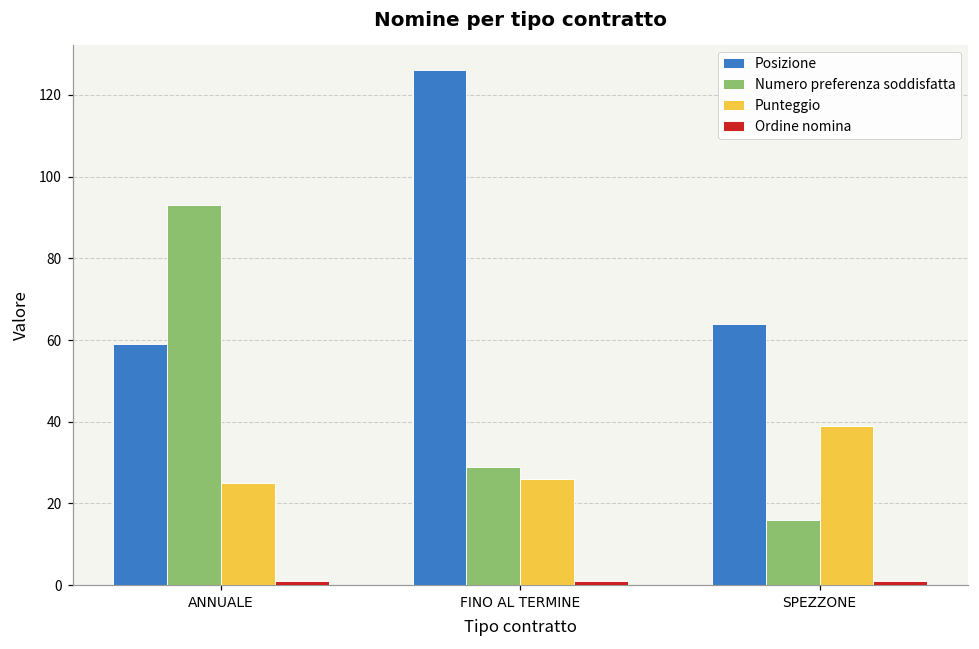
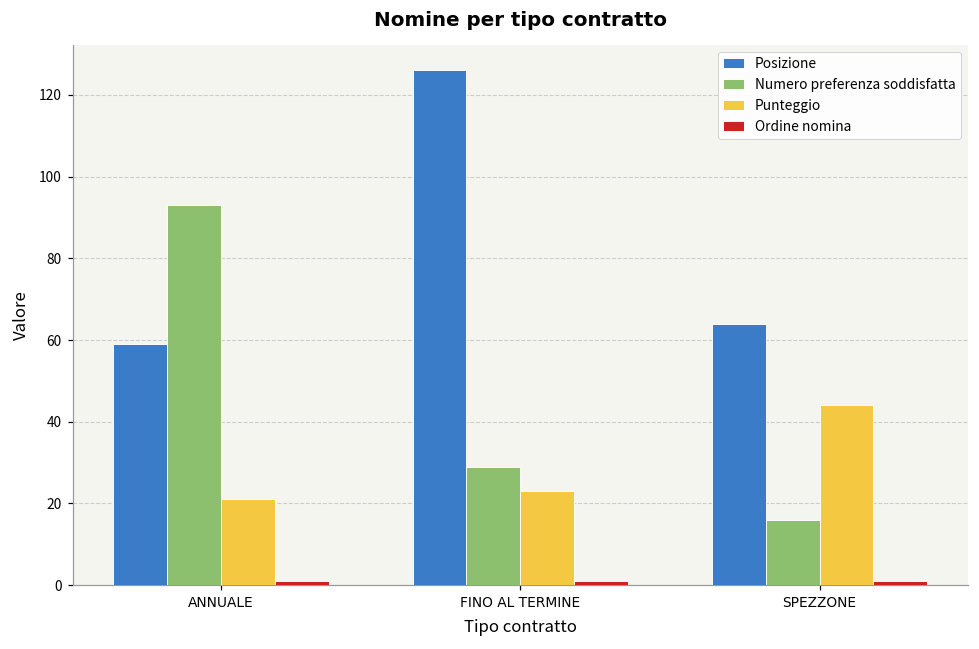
Punteggio, ANNUALE: 25 -> 21
Punteggio, FINO AL TERMINE: 26 -> 23
Punteggio, SPEZZONE: 39 -> 44
